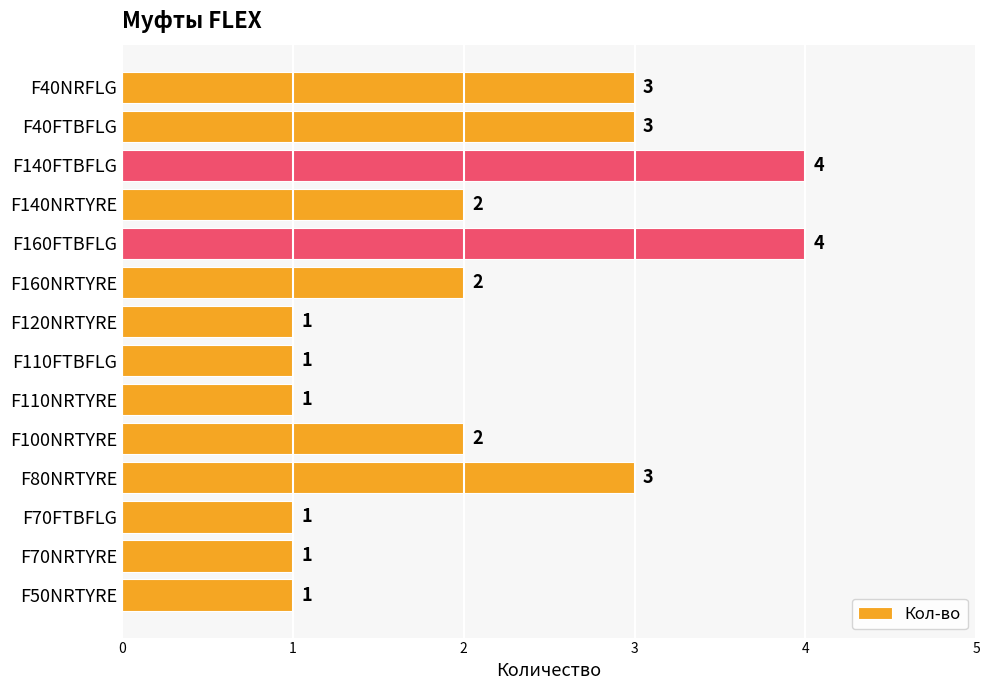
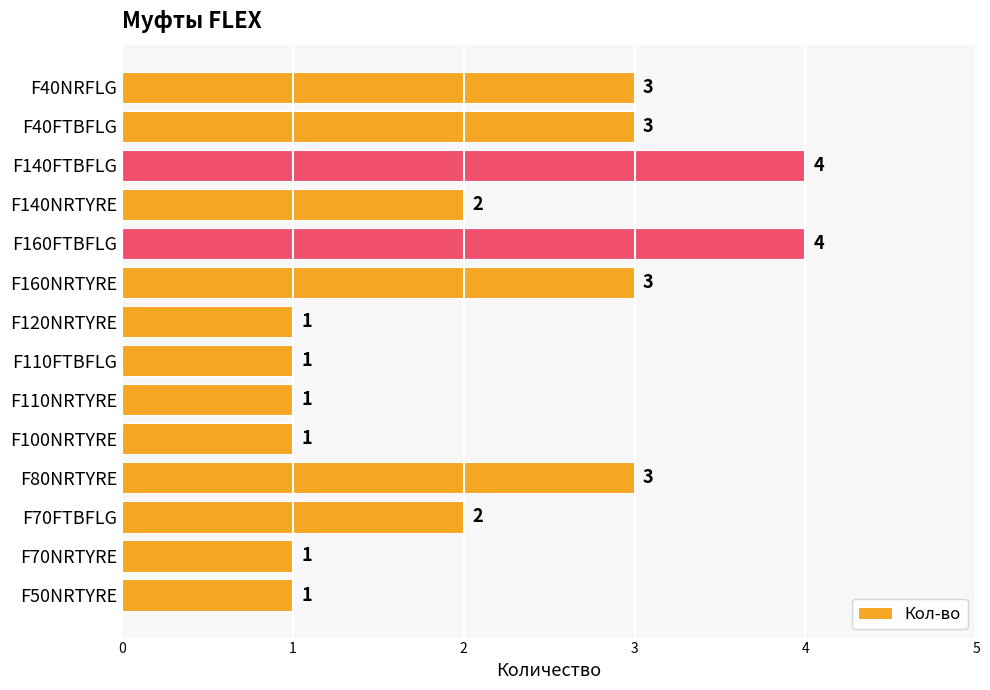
F160NRTYRE: 2 -> 3
F100NRTYRE: 2 -> 1
F70FTBFLG: 1 -> 2
